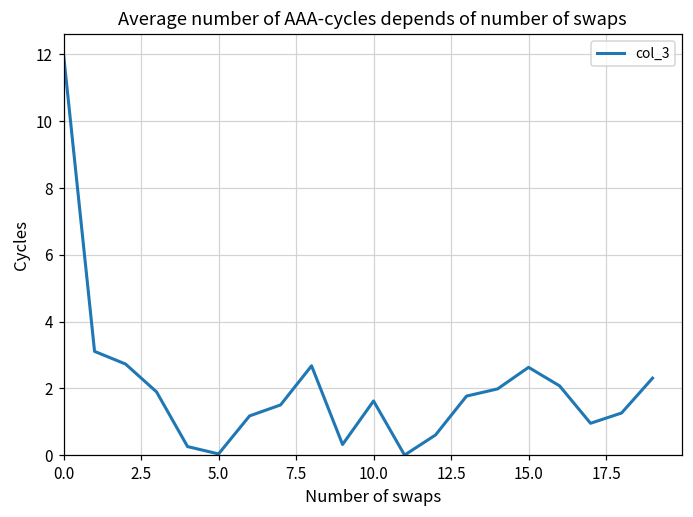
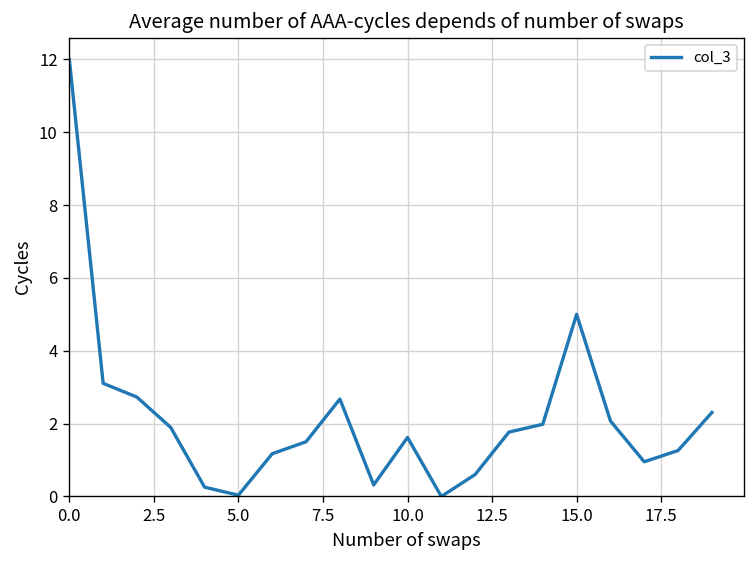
15.0: 2.6 -> 5.0
